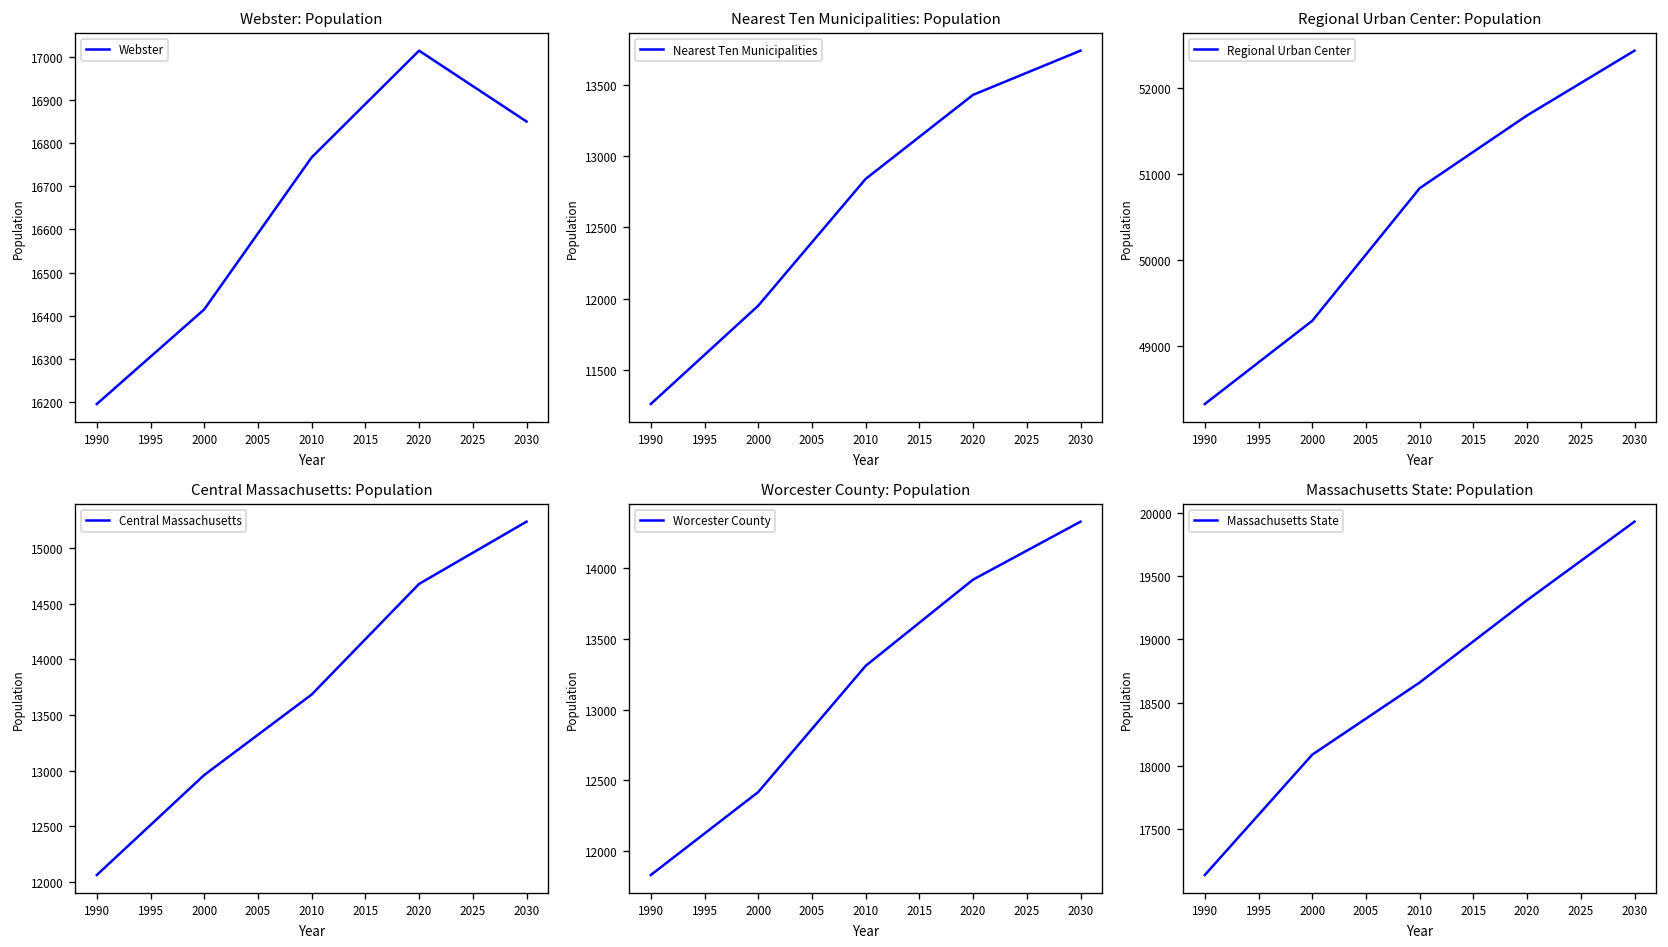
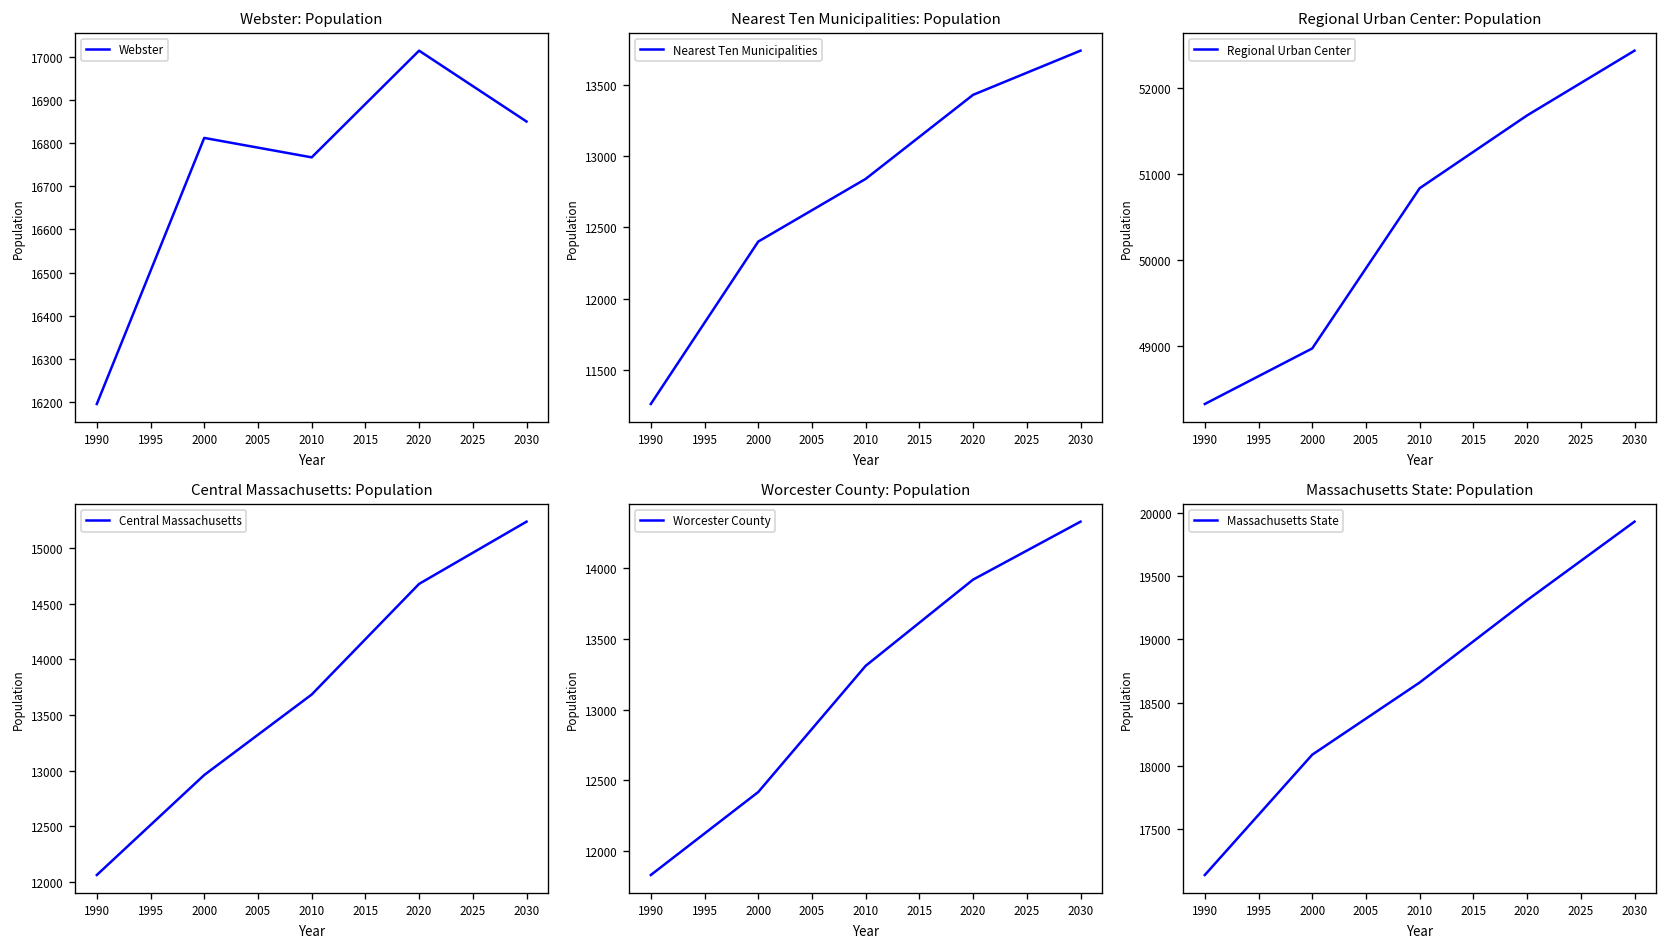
Webster: Population, 2000: 16420 -> 16810
Nearest Ten Municipalities: Population, 2000: 11950 -> 12400
Regional Urban Center: Population, 2000: 49300 -> 49000
